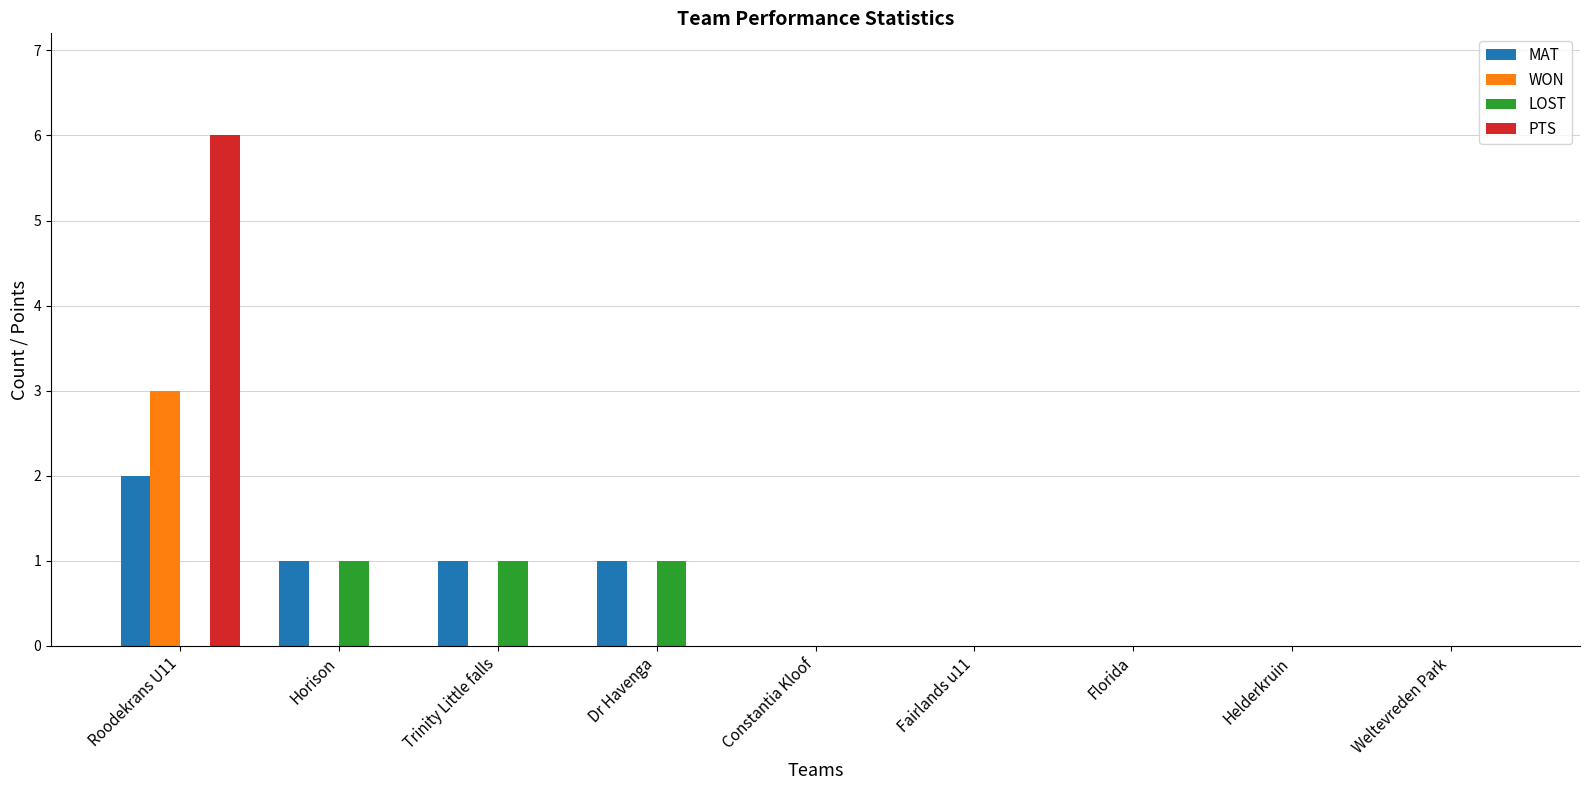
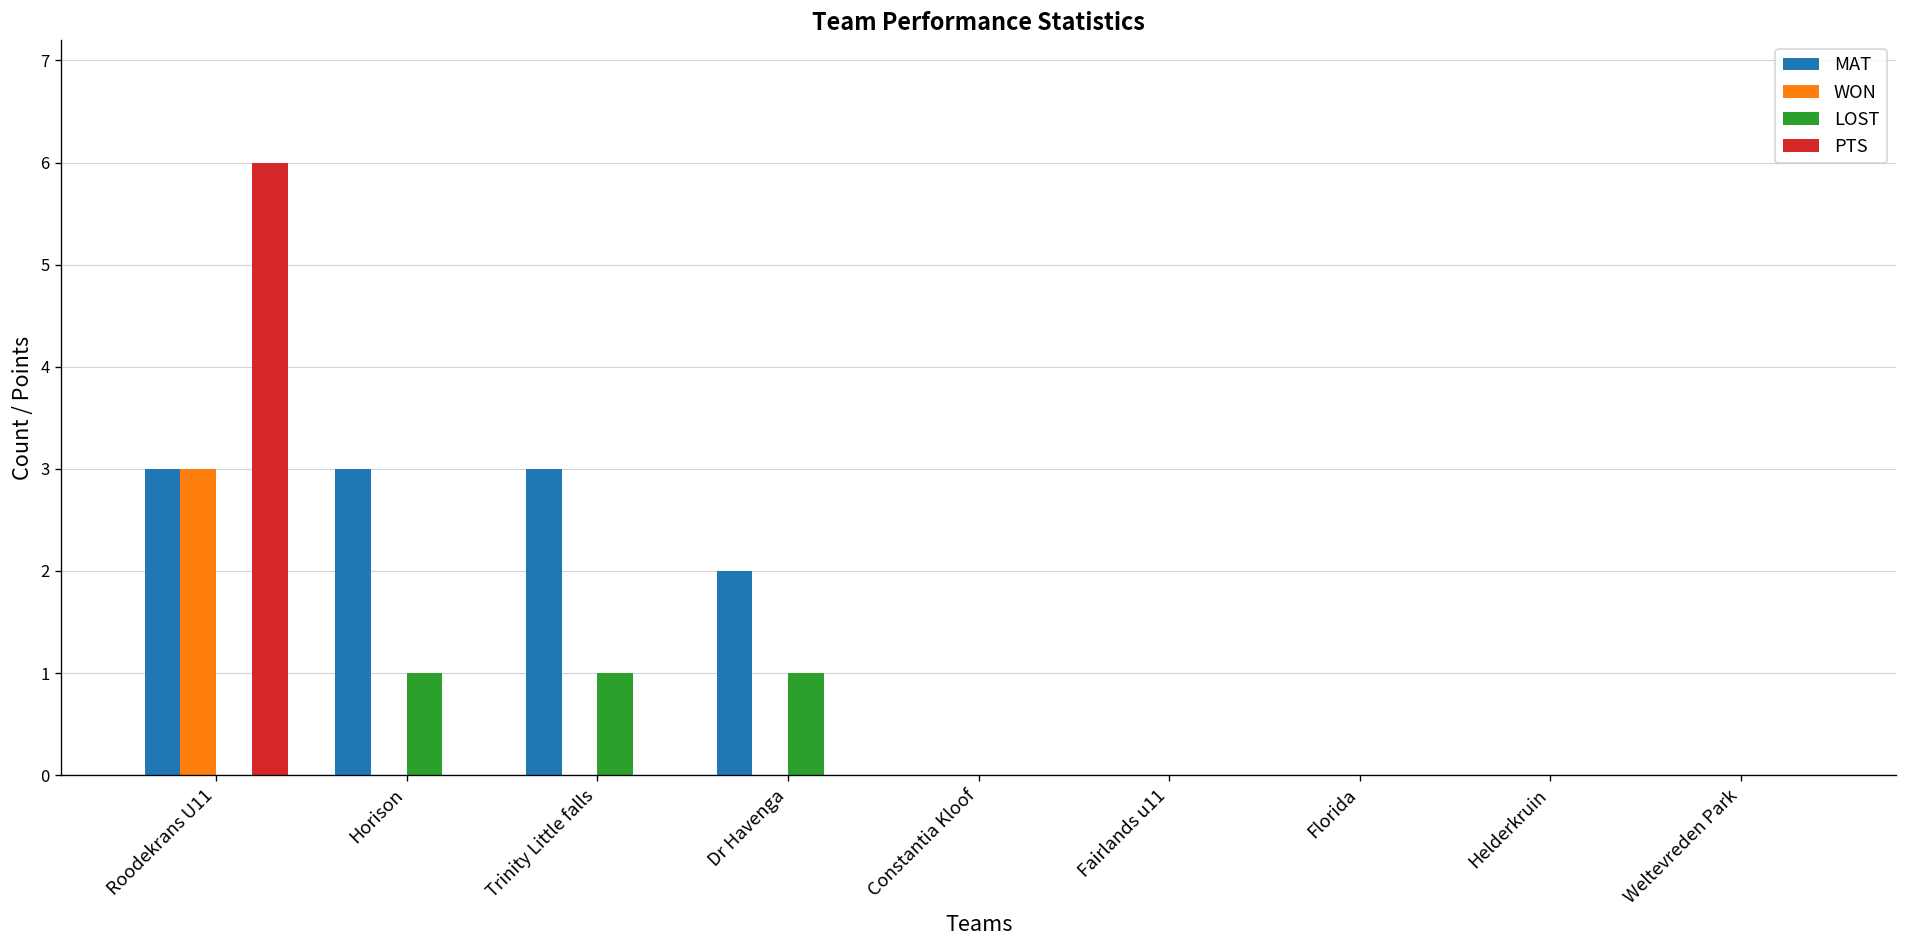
MAT, Roodekrans U11: 2 -> 3
MAT, Horison: 1 -> 3
MAT, Trinity Little falls: 1 -> 3
MAT, Dr Havenga: 1 -> 2
